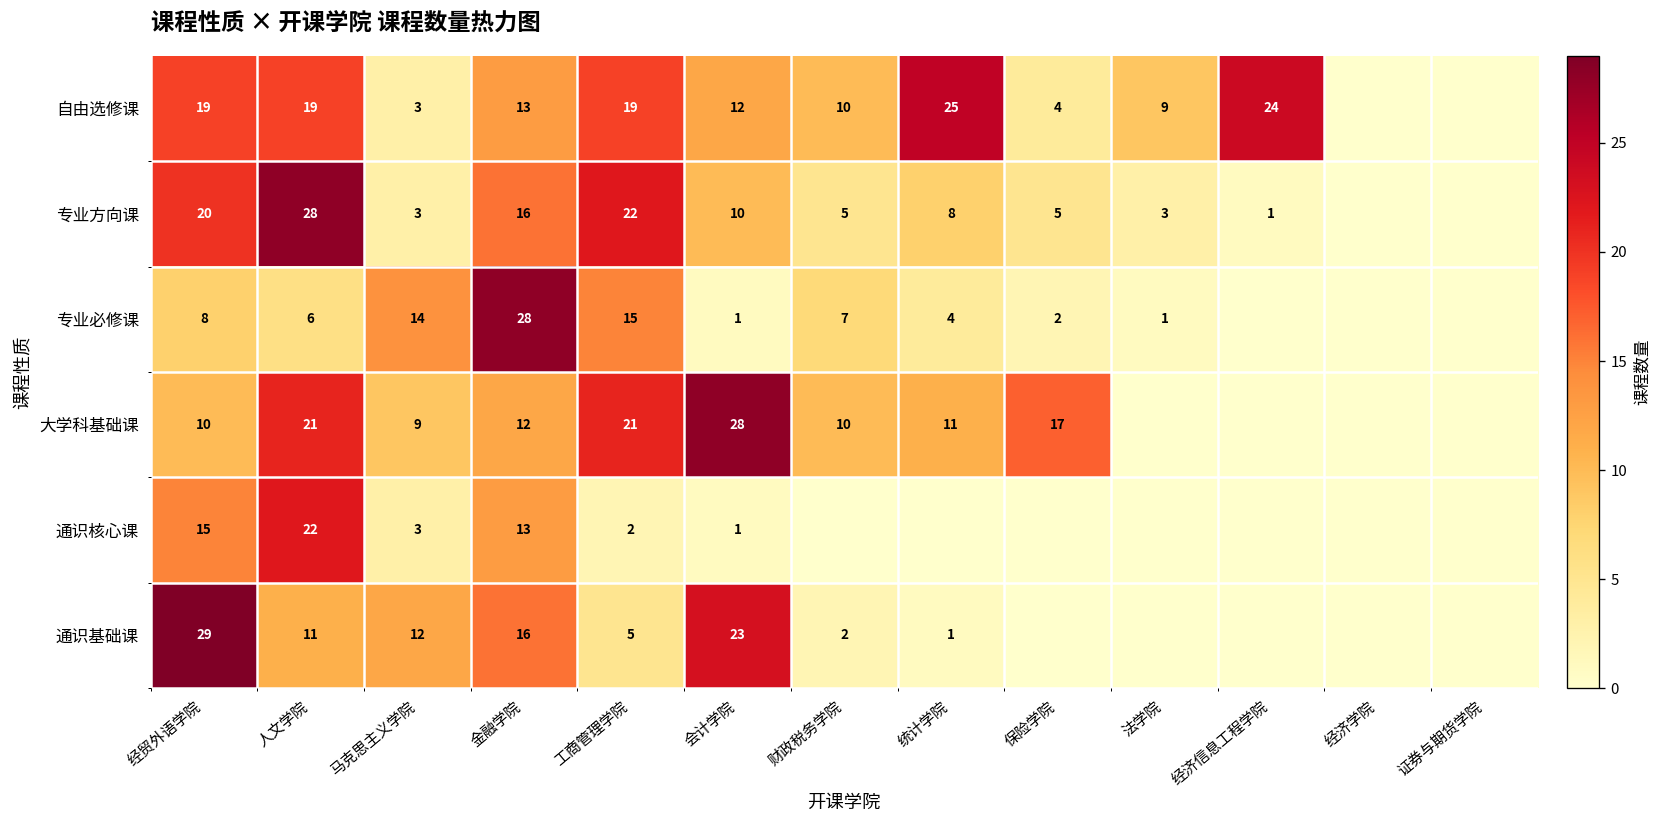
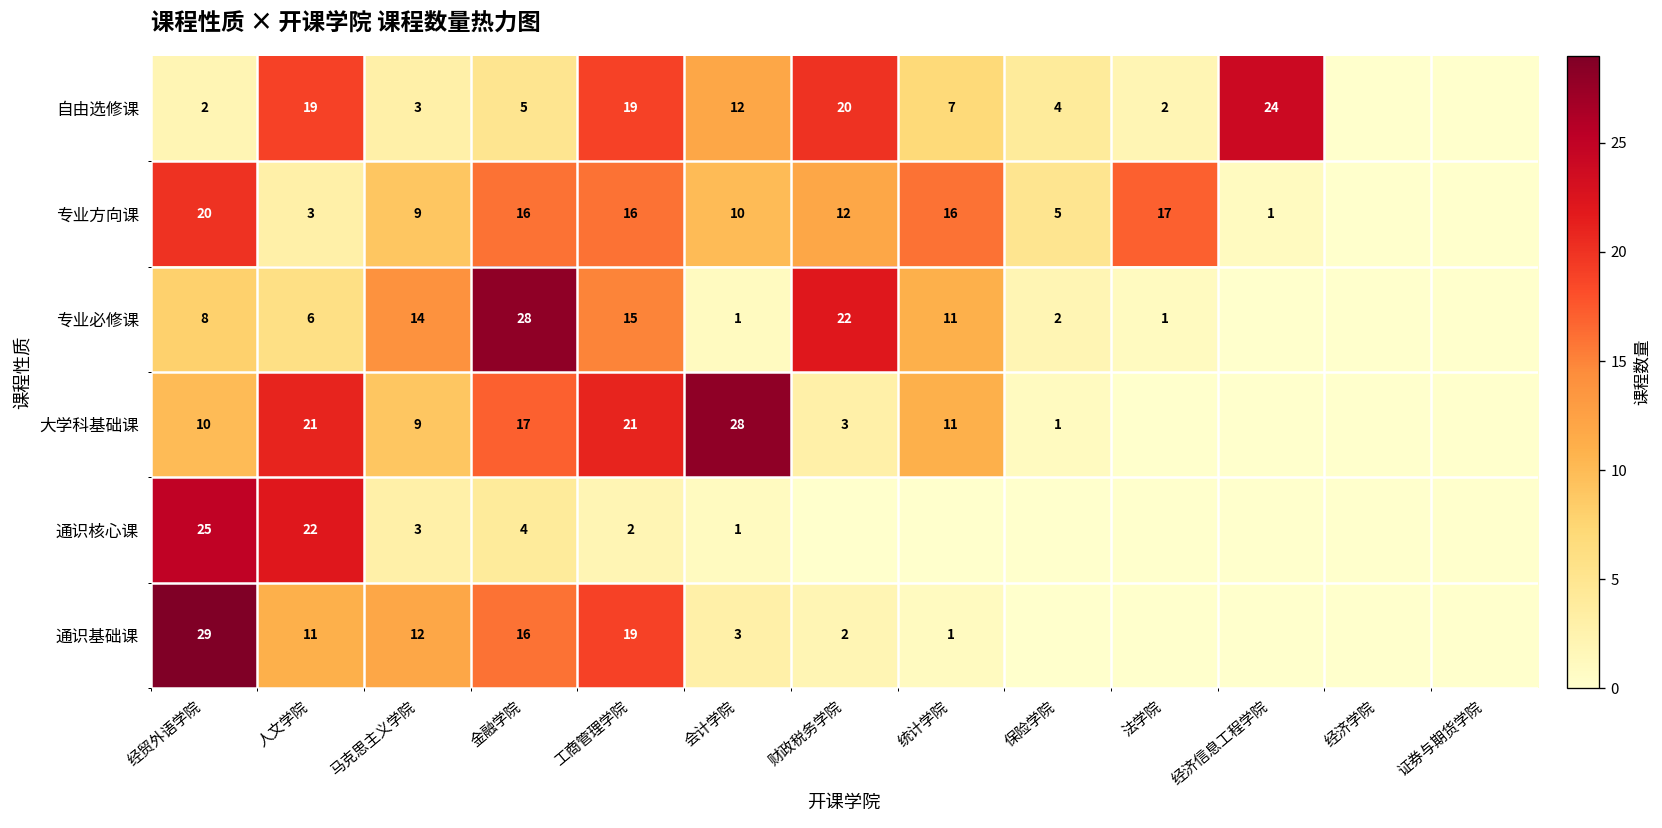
自由选修课, 经贸外语学院: 19 -> 2
自由选修课, 金融学院: 13 -> 5
自由选修课, 财政税务学院: 10 -> 20
自由选修课, 统计学院: 25 -> 7
自由选修课, 法学院: 9 -> 2
专业方向课, 人文学院: 28 -> 3
专业方向课, 马克思主义学院: 3 -> 9
专业方向课, 工商管理学院: 22 -> 16
专业方向课, 财政税务学院: 5 -> 12
专业方向课, 统计学院: 8 -> 16
专业方向课, 法学院: 3 -> 17
专业必修课, 财政税务学院: 7 -> 22
专业必修课, 统计学院: 4 -> 11
大学科基础课, 金融学院: 12 -> 17
大学科基础课, 财政税务学院: 10 -> 3
大学科基础课, 保险学院: 17 -> 1
通识核心课, 经贸外语学院: 15 -> 25
通识核心课, 金融学院: 13 -> 4
通识基础课, 工商管理学院: 5 -> 19
通识基础课, 会计学院: 23 -> 3
